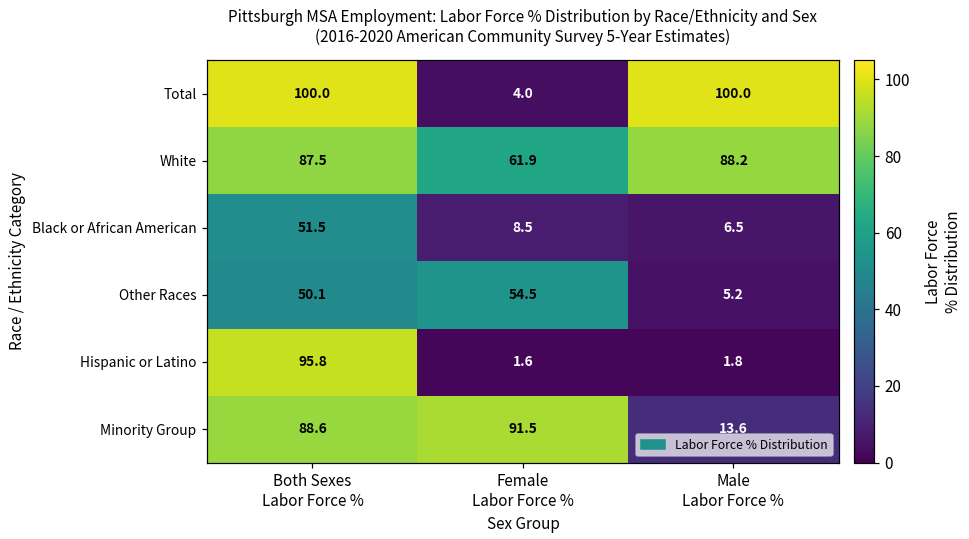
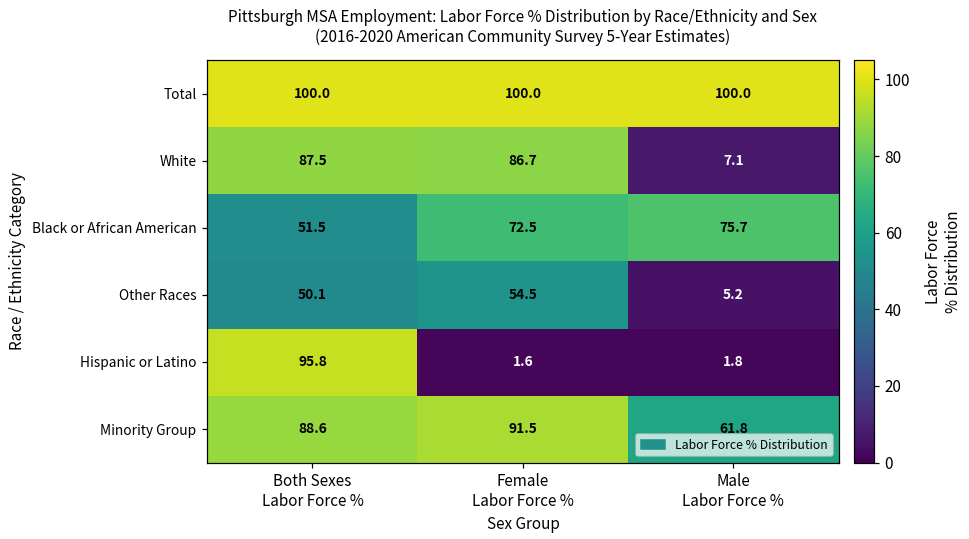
Total, Female Labor Force %: 4.0 -> 100.0
White, Female Labor Force %: 61.9 -> 86.7
White, Male Labor Force %: 88.2 -> 7.1
Black or African American, Female Labor Force %: 8.5 -> 72.5
Black or African American, Male Labor Force %: 6.5 -> 75.7
Minority Group, Male Labor Force %: 13.6 -> 61.8
